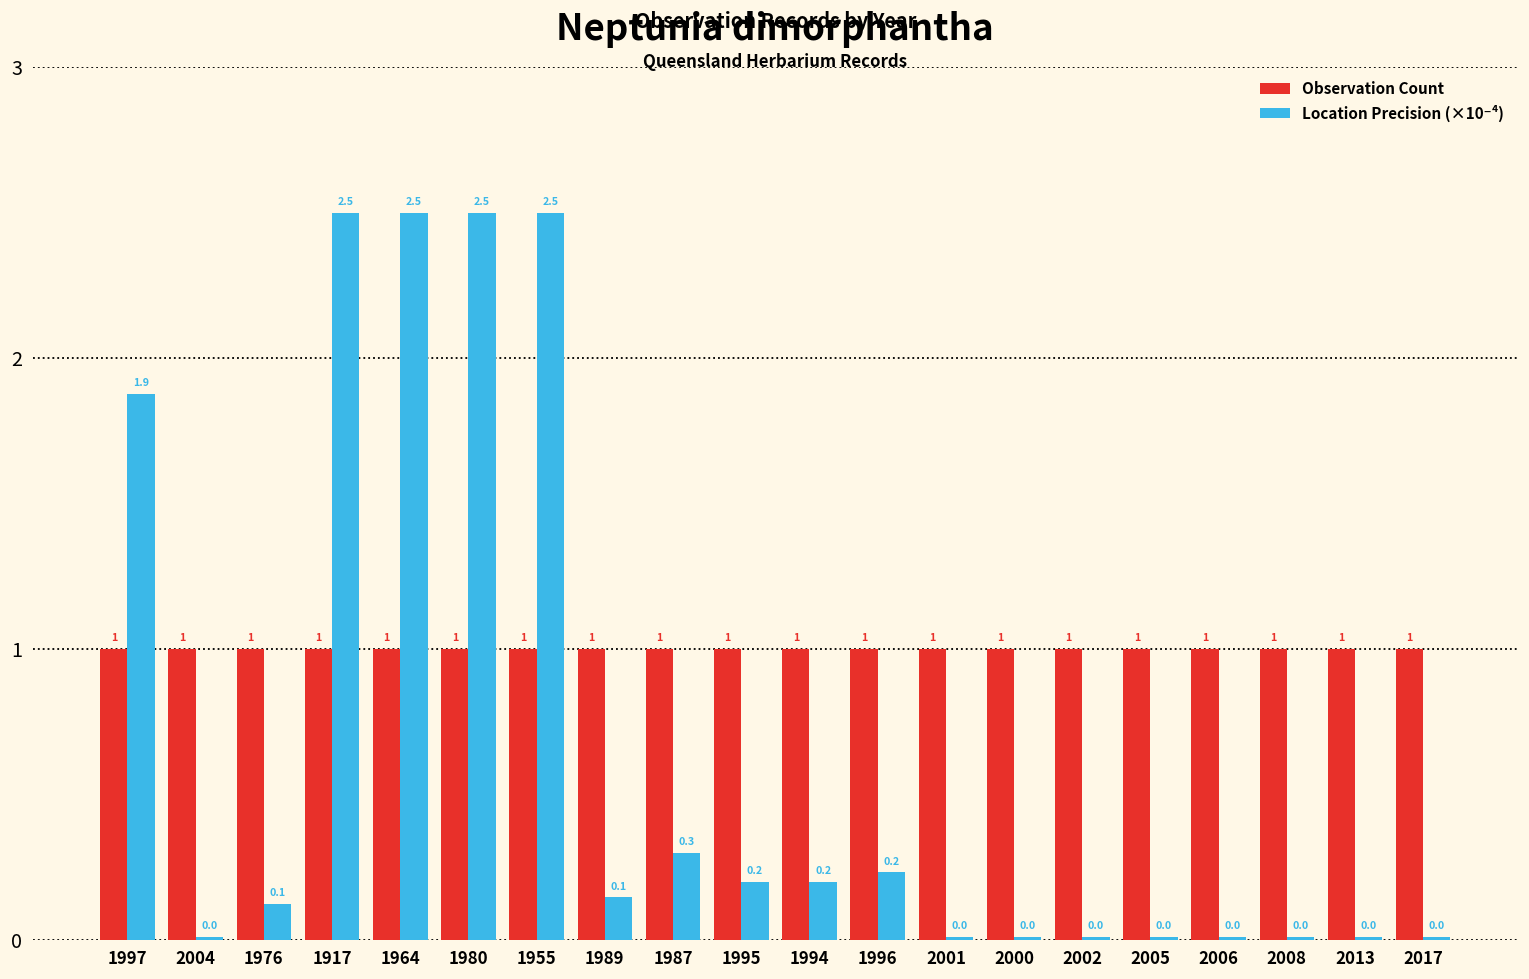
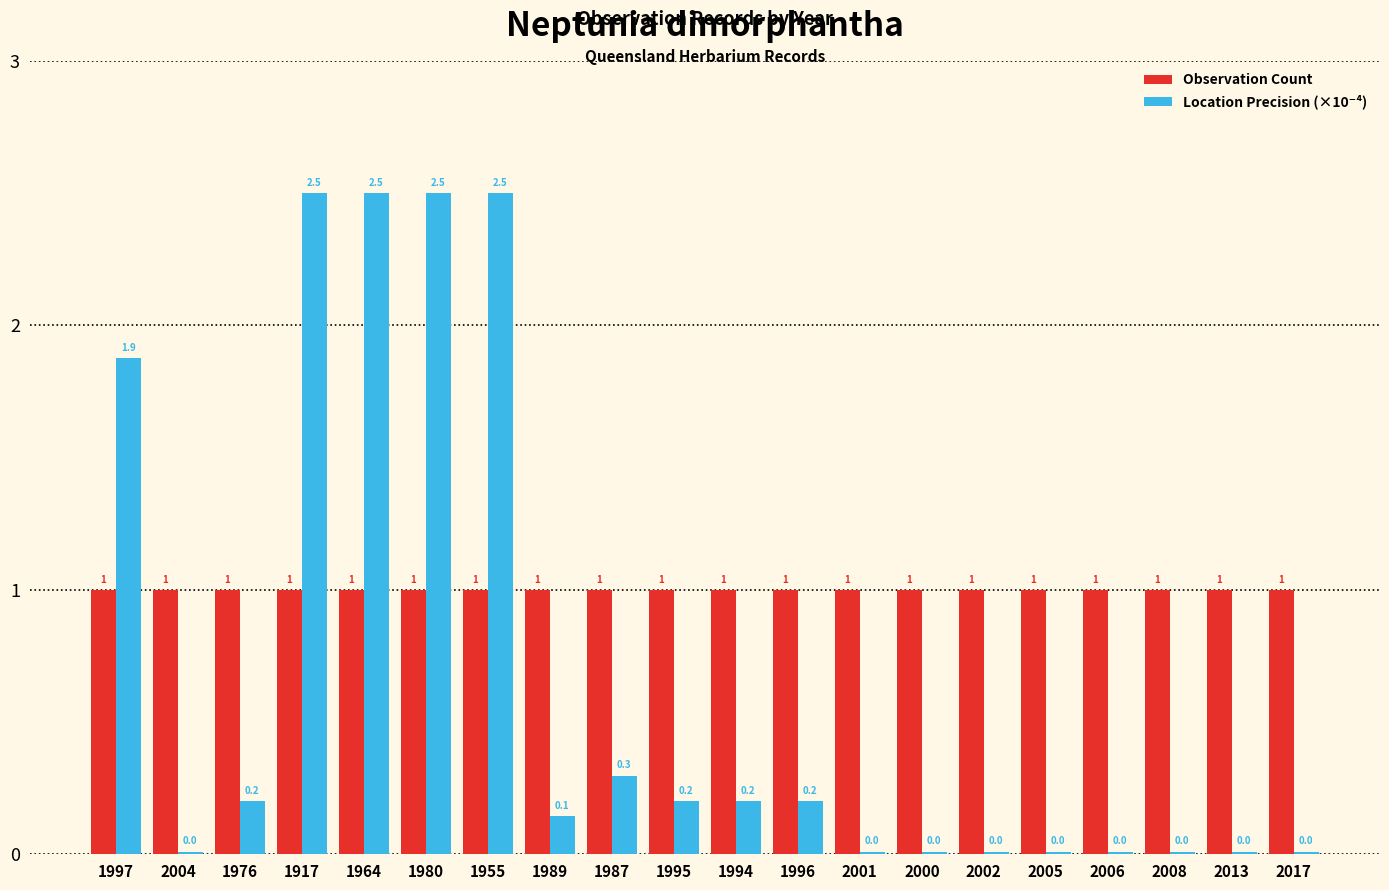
Location Precision (×10⁻⁴), 1976: 0.1 -> 0.2
Location Precision (×10⁻⁴), 1996: 0.23 -> 0.20
